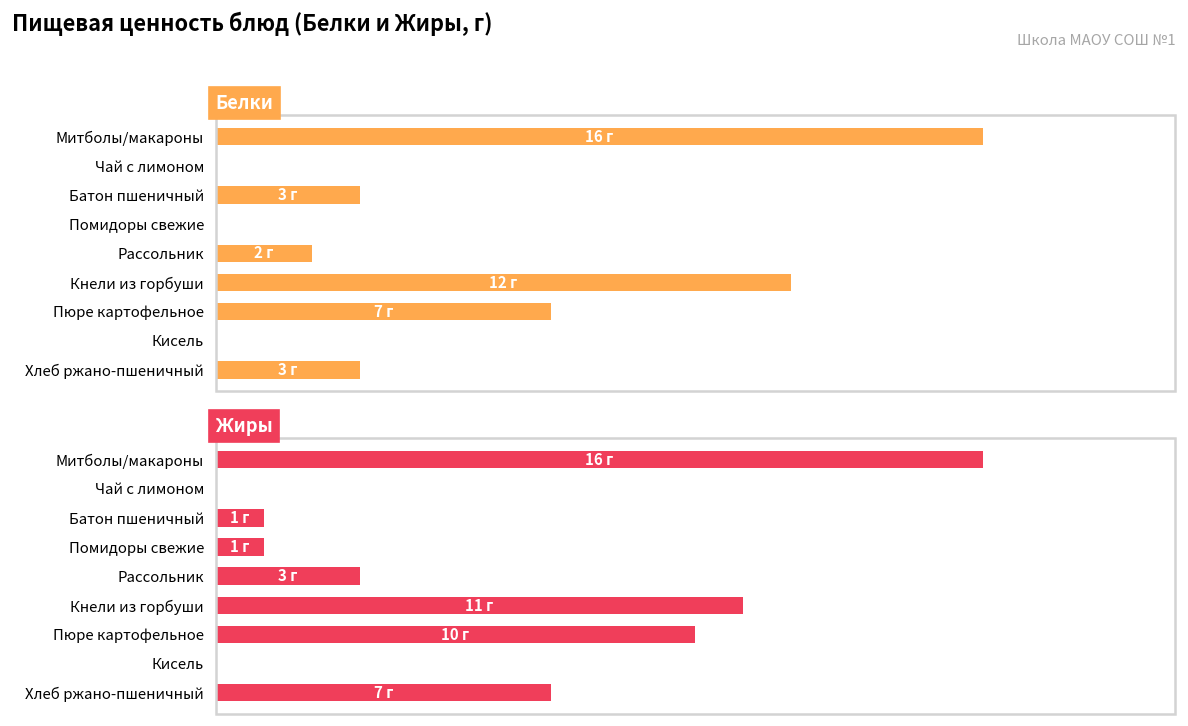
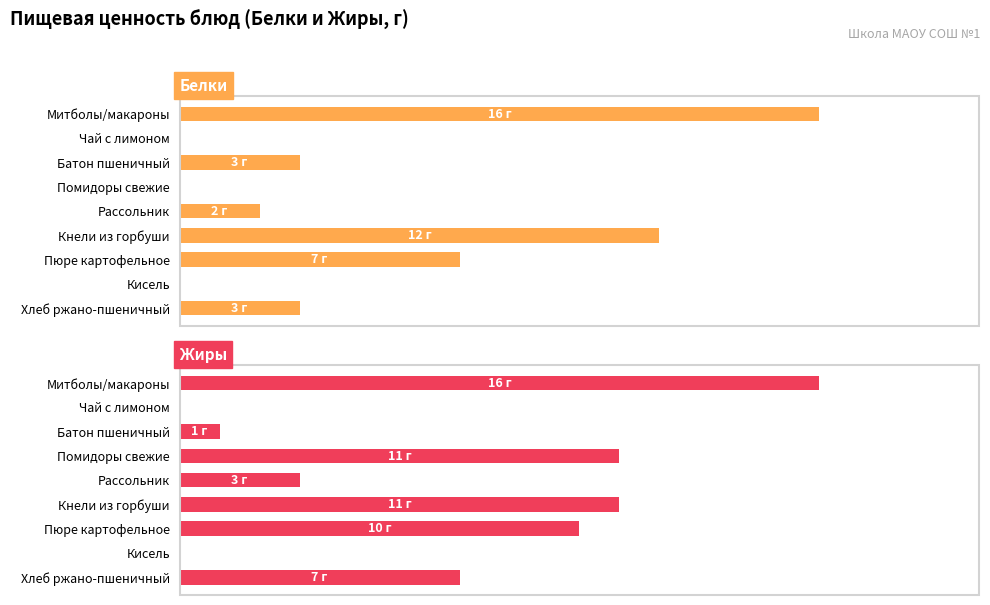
Жиры, Помидоры свежие: 1 -> 11
